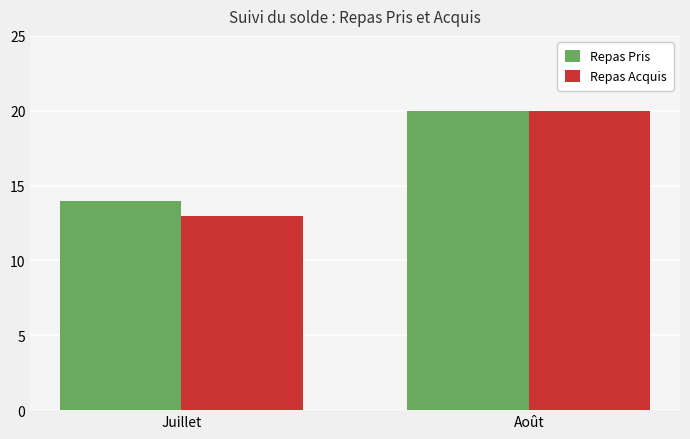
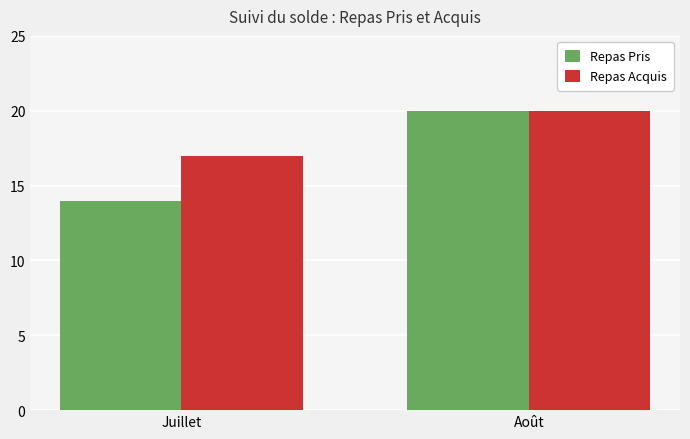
Repas Acquis, Juillet: 13 -> 17
